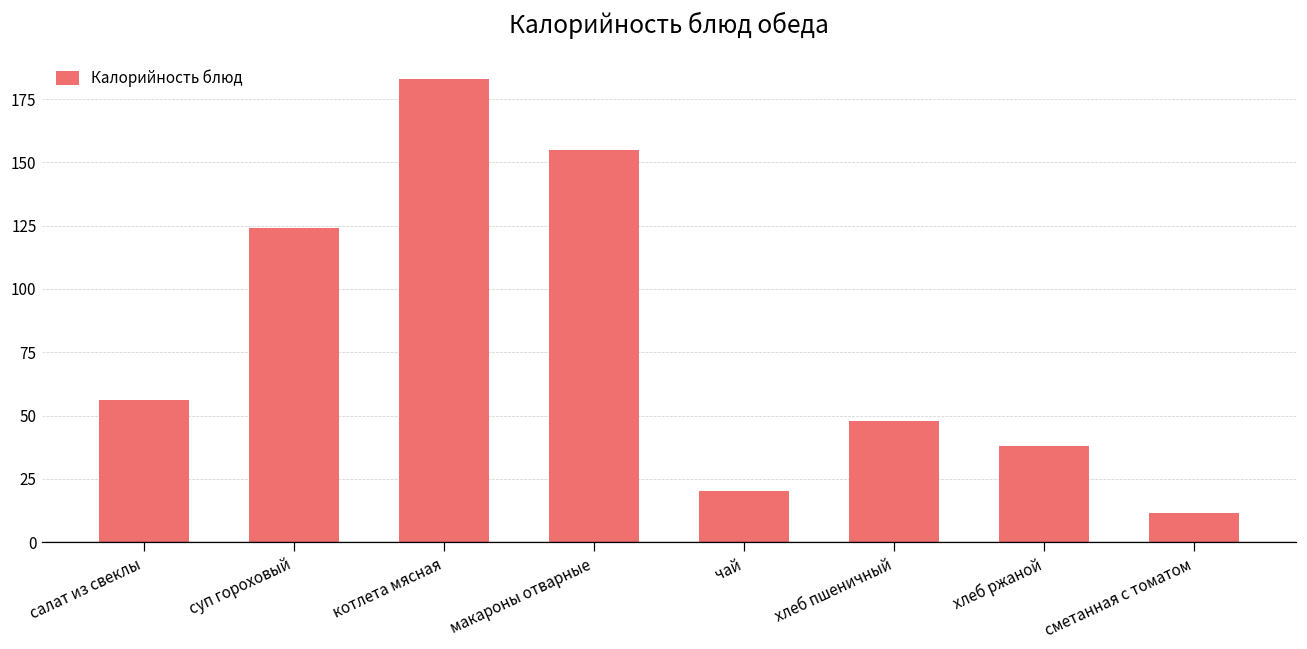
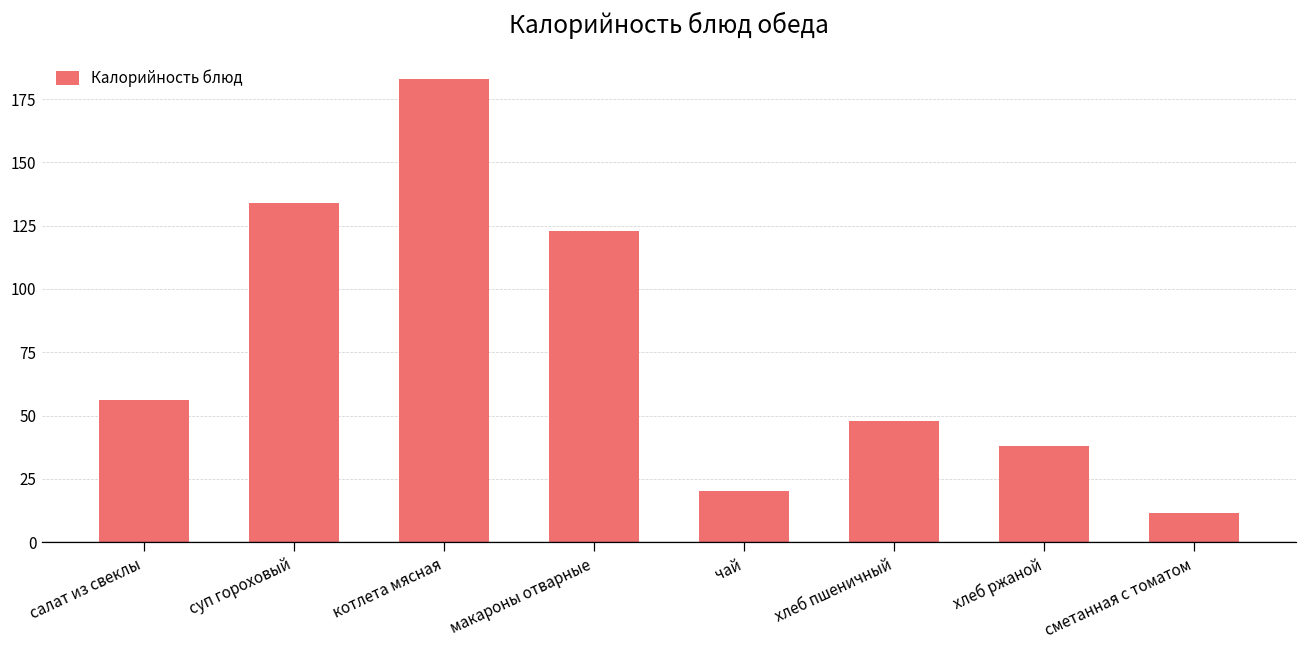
суп гороховый: 124 -> 134
макароны отварные: 155 -> 123
